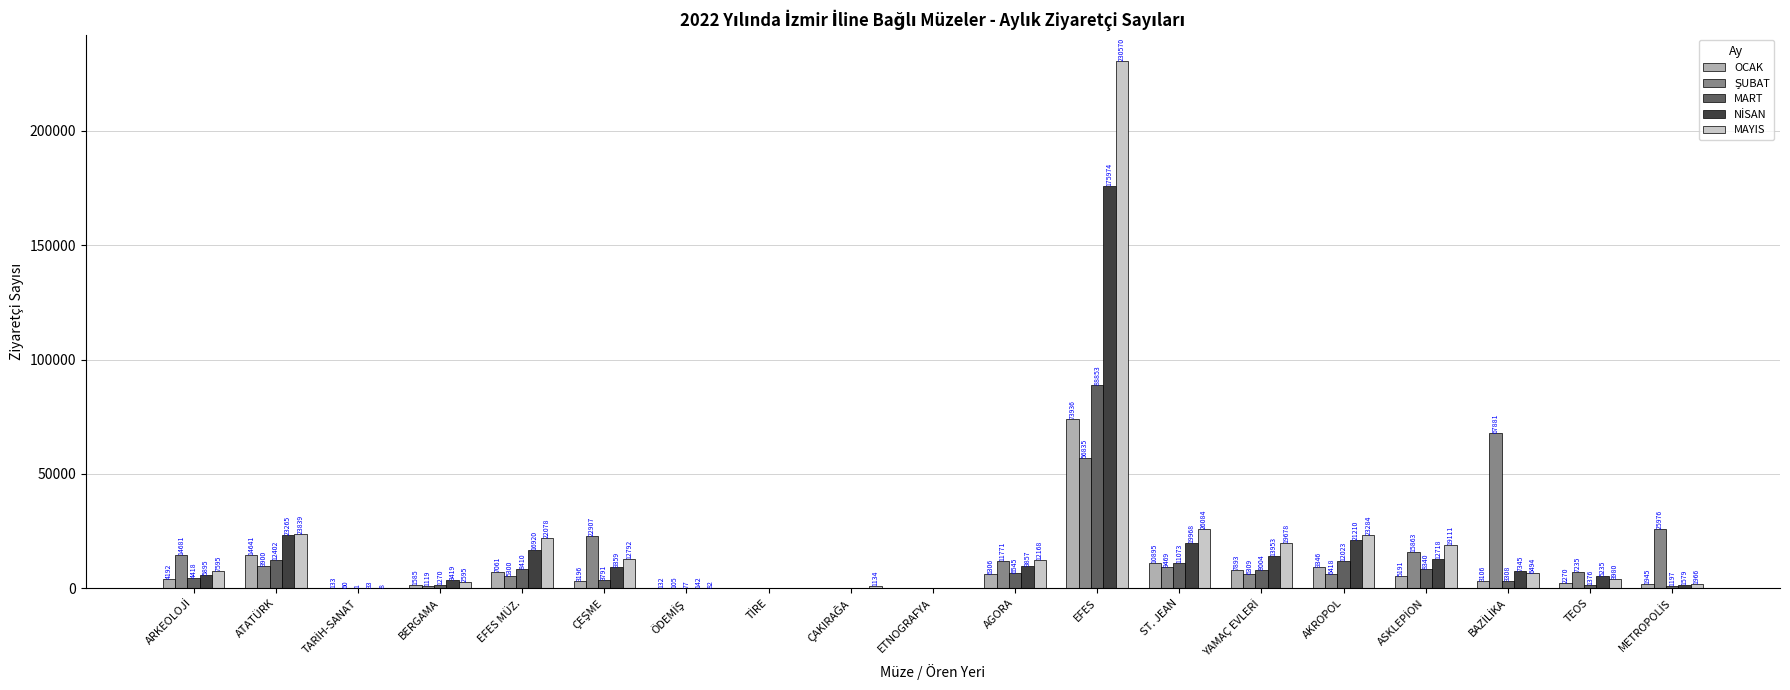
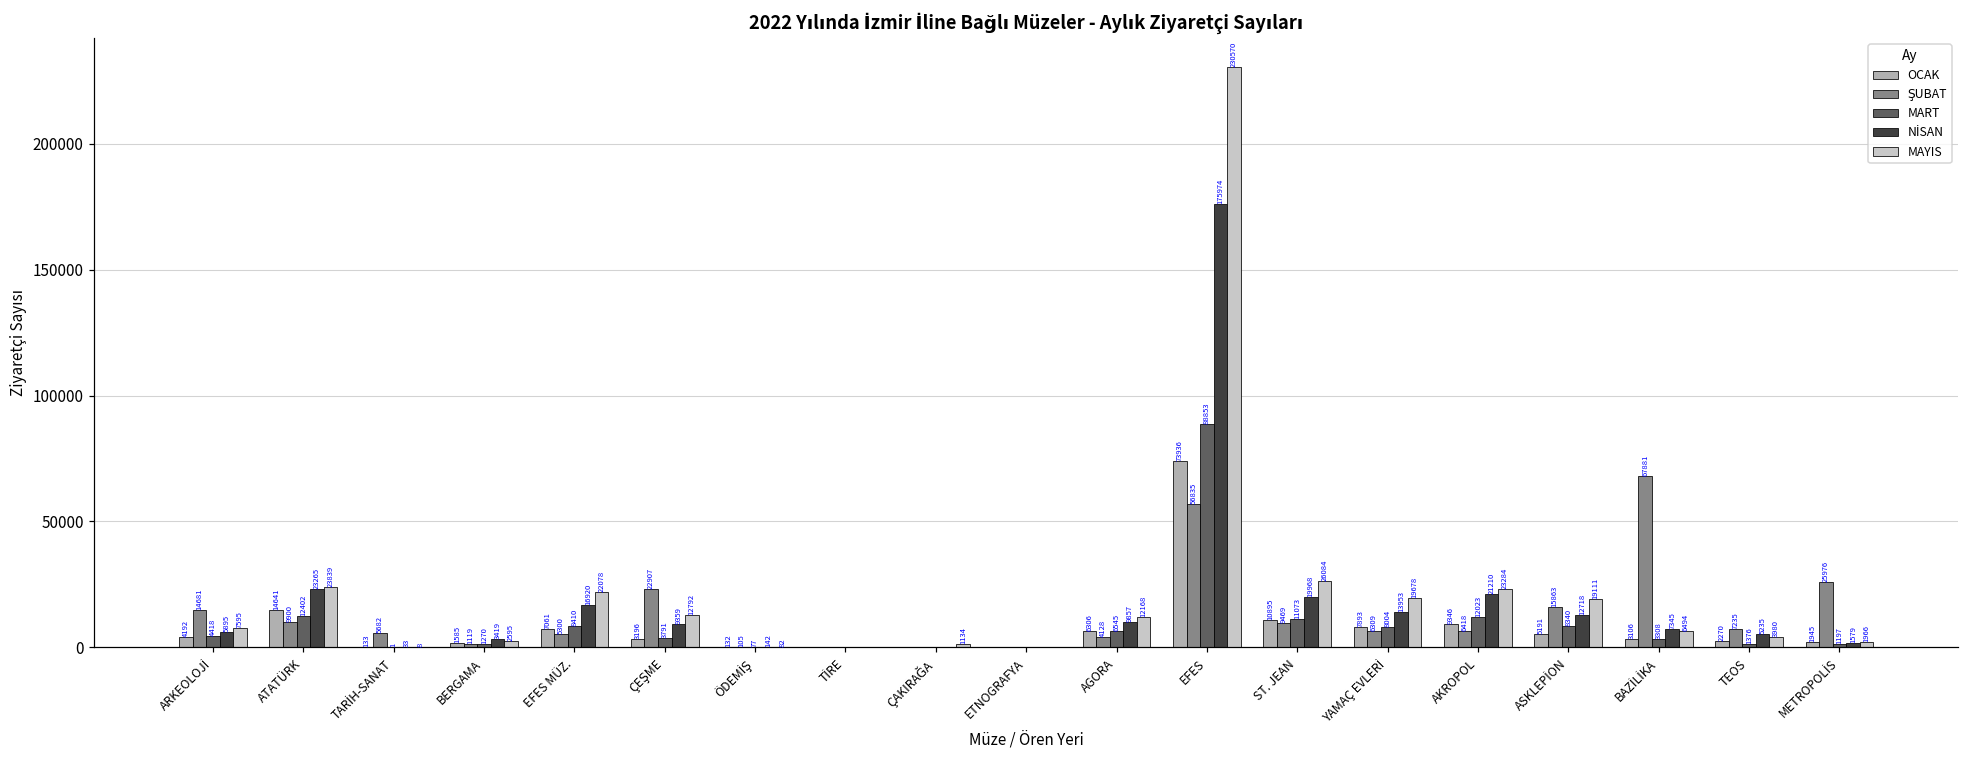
ŞUBAT, TARİH-SANAT: 60 -> 5682
ŞUBAT, AGORA: 11771 -> 4128
